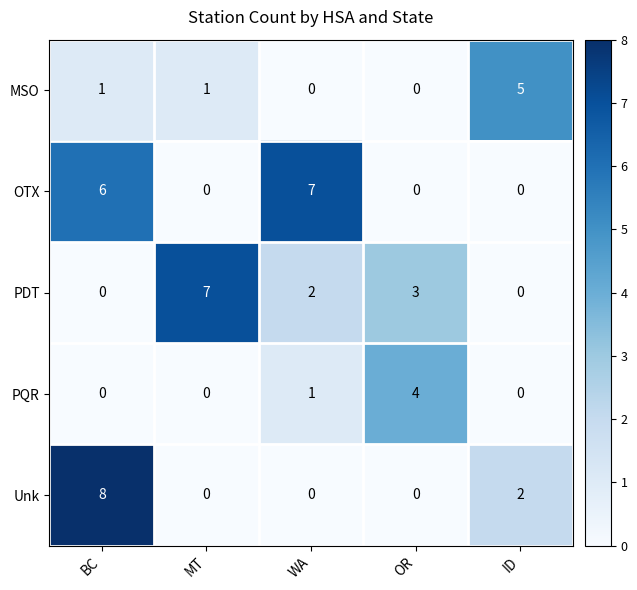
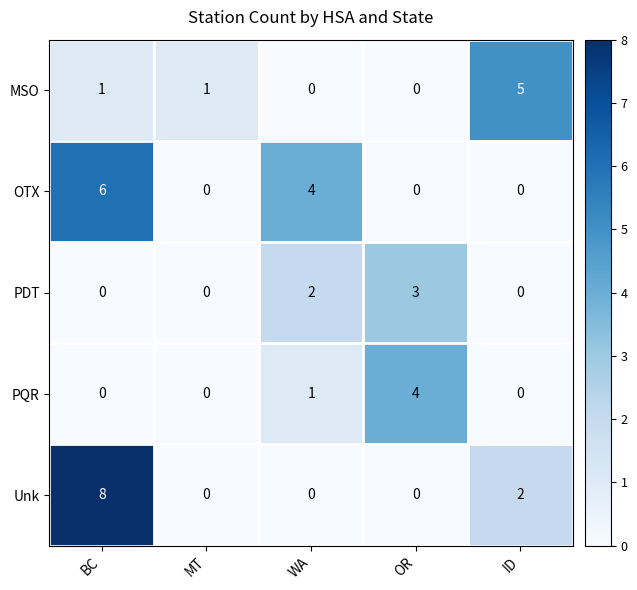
OTX, WA: 7 -> 4
PDT, MT: 7 -> 0
